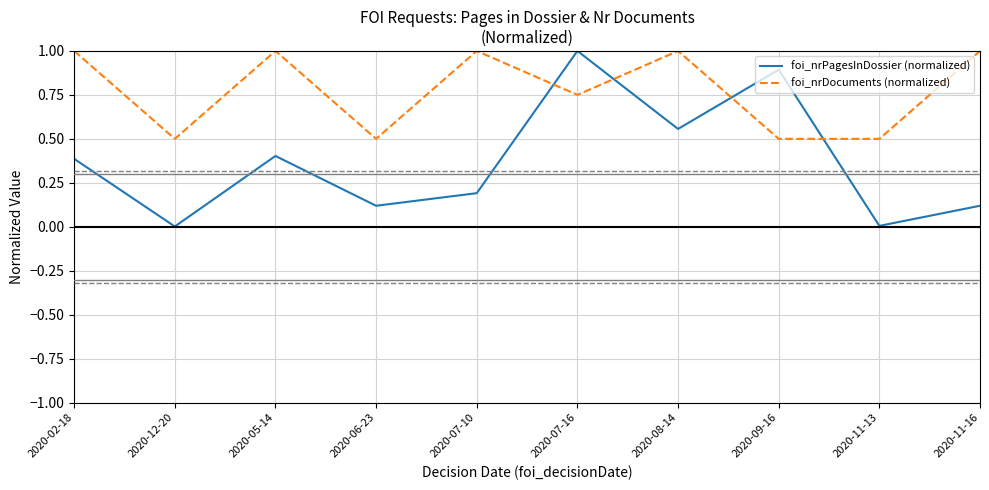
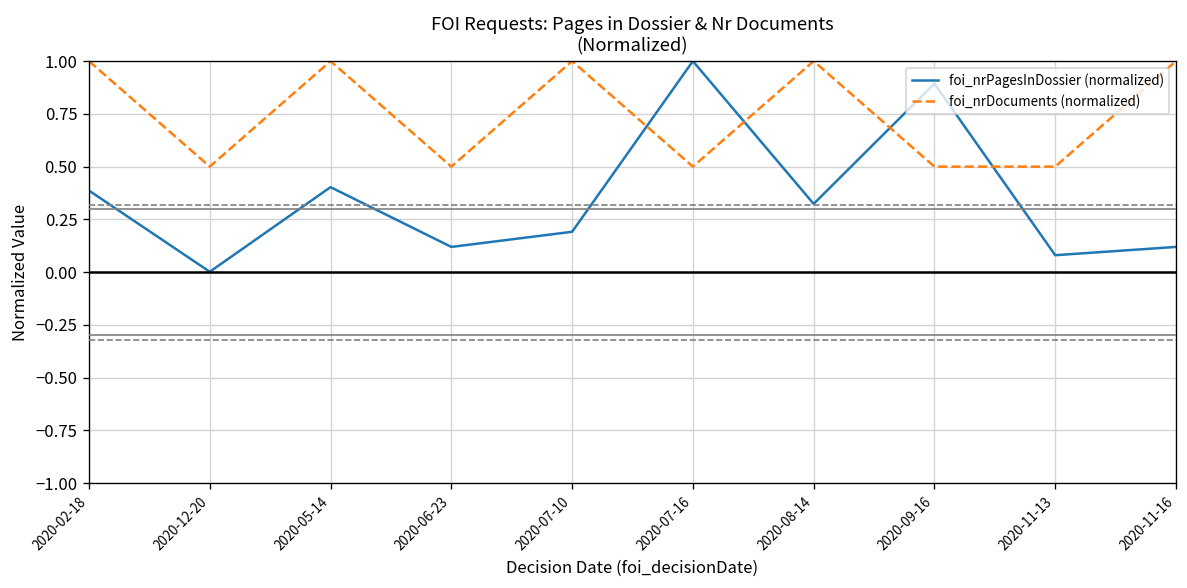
foi_nrDocuments (normalized), 2020-07-16: 0.75 -> 0.50
foi_nrPagesInDossier (normalized), 2020-08-14: 0.56 -> 0.32
foi_nrPagesInDossier (normalized), 2020-11-13: 0.01 -> 0.08
